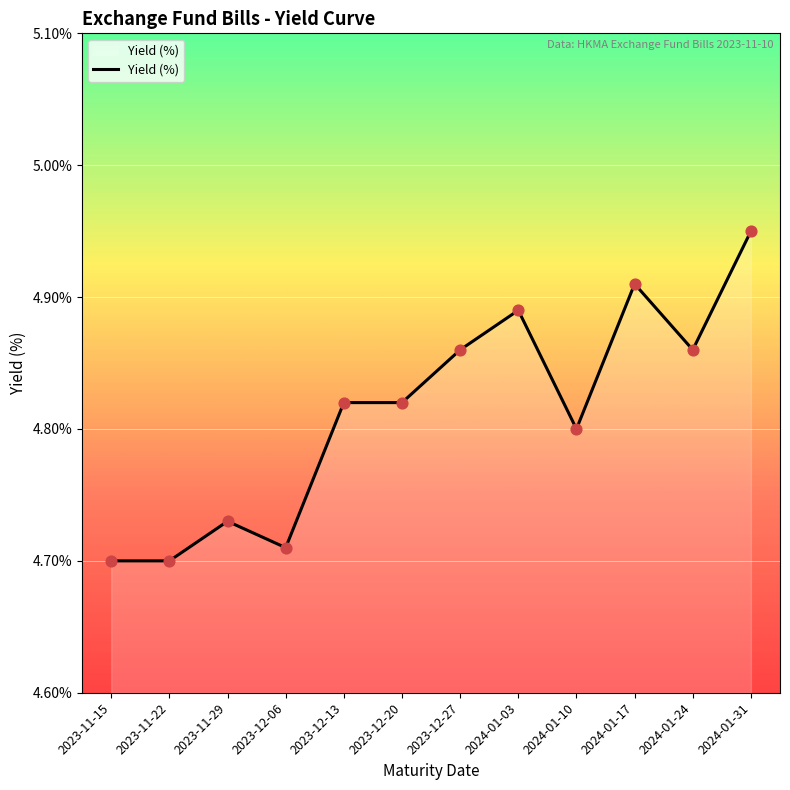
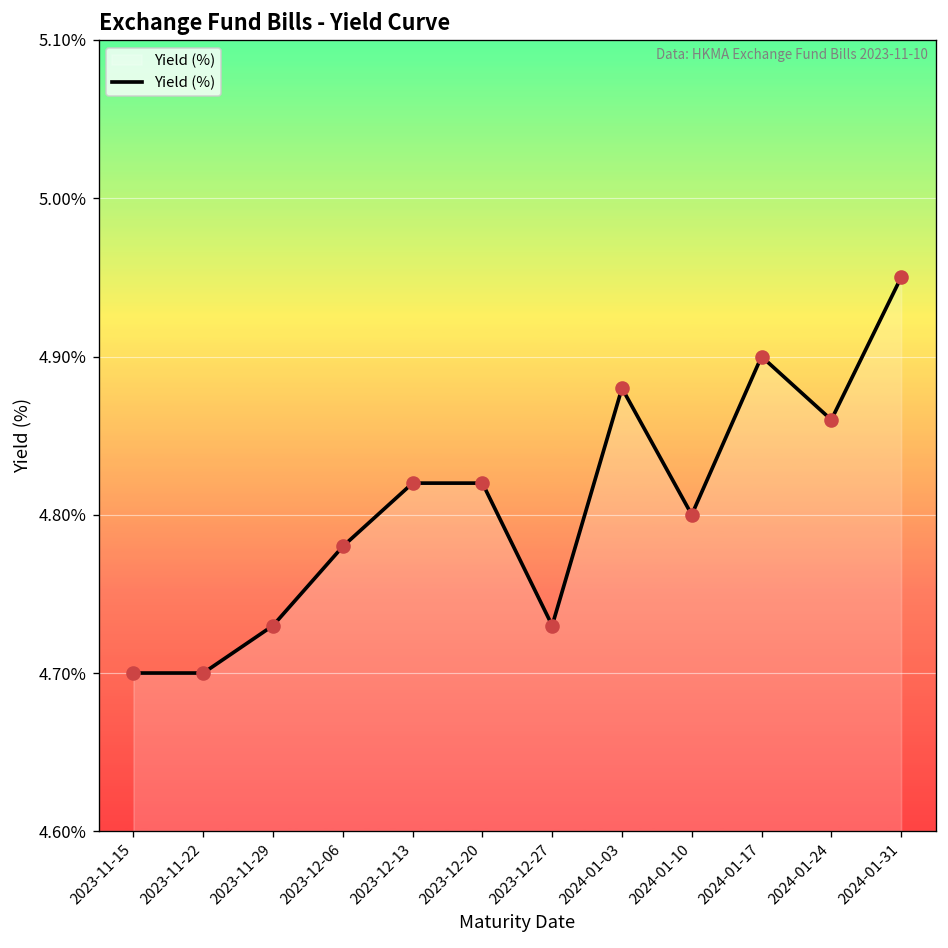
2023-12-06: 4.71% -> 4.78%
2023-12-27: 4.86% -> 4.73%
2024-01-03: 4.89% -> 4.88%
2024-01-17: 4.91% -> 4.90%
